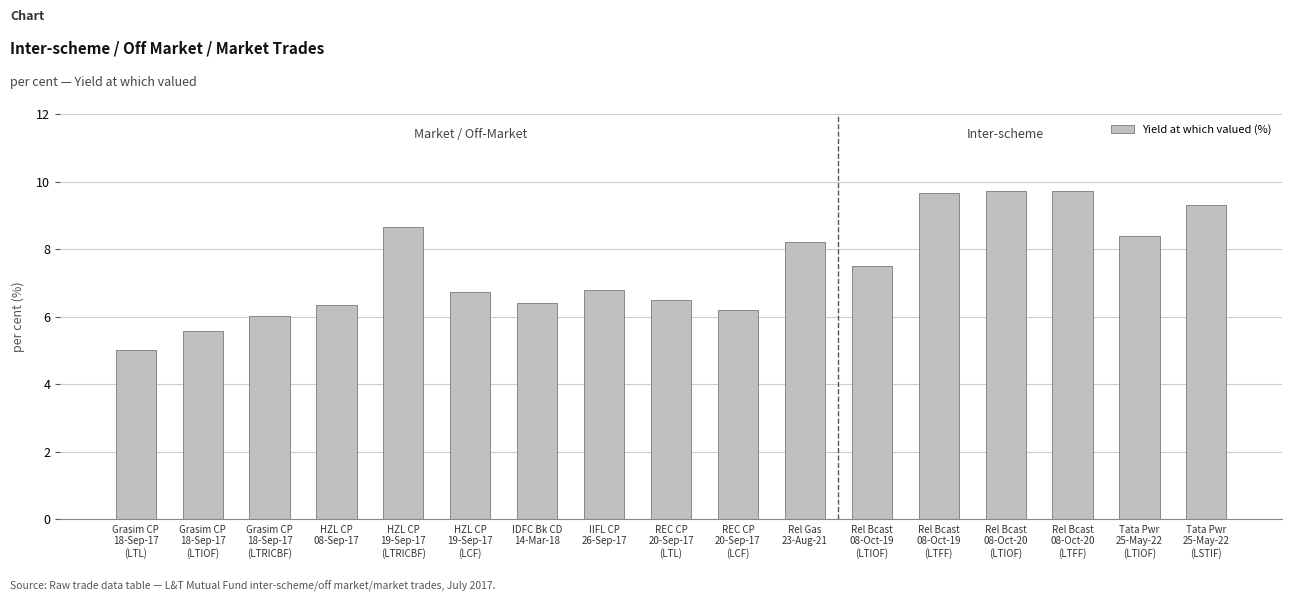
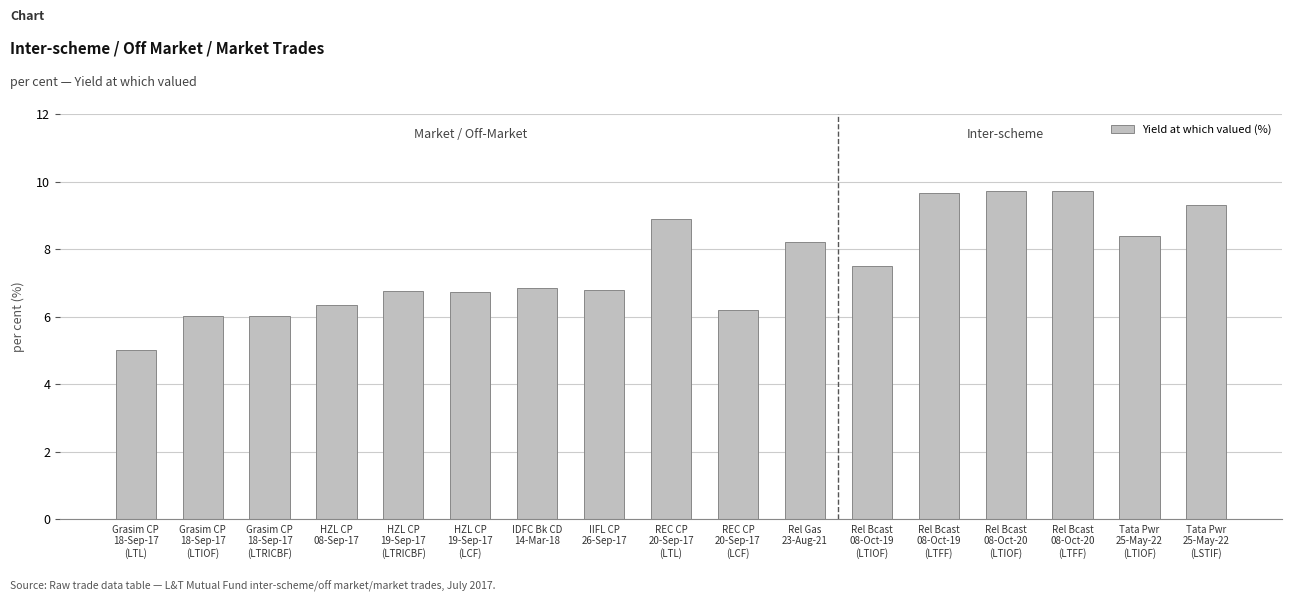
Grasim CP 18-Sep-17 (LTIOF): 5.6 -> 6.0
HZL CP 19-Sep-17 (LTRICBF): 8.6 -> 6.8
IDFC Bk CD 14-Mar-18: 6.4 -> 6.8
REC CP 20-Sep-17 (LTL): 6.5 -> 8.9
